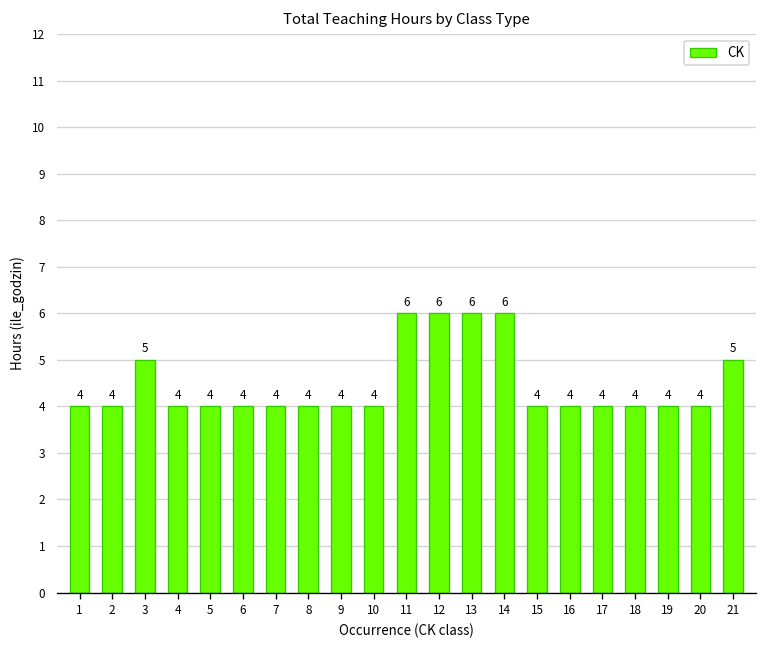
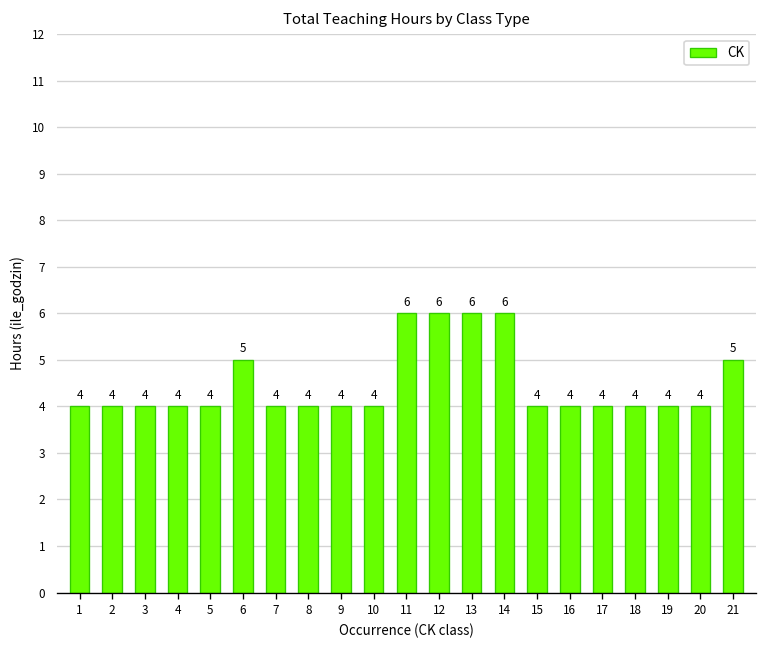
3: 5 -> 4
6: 4 -> 5
